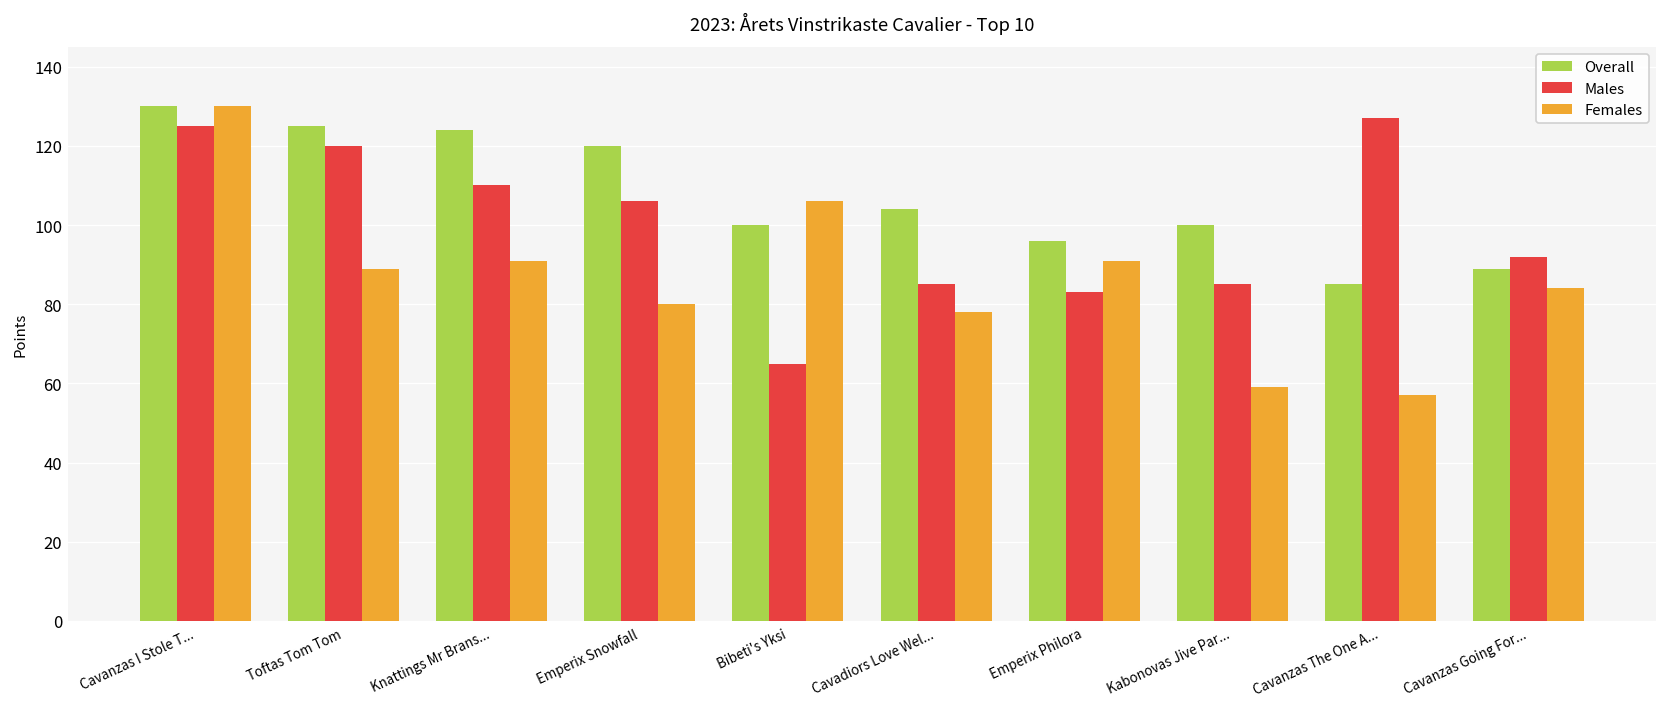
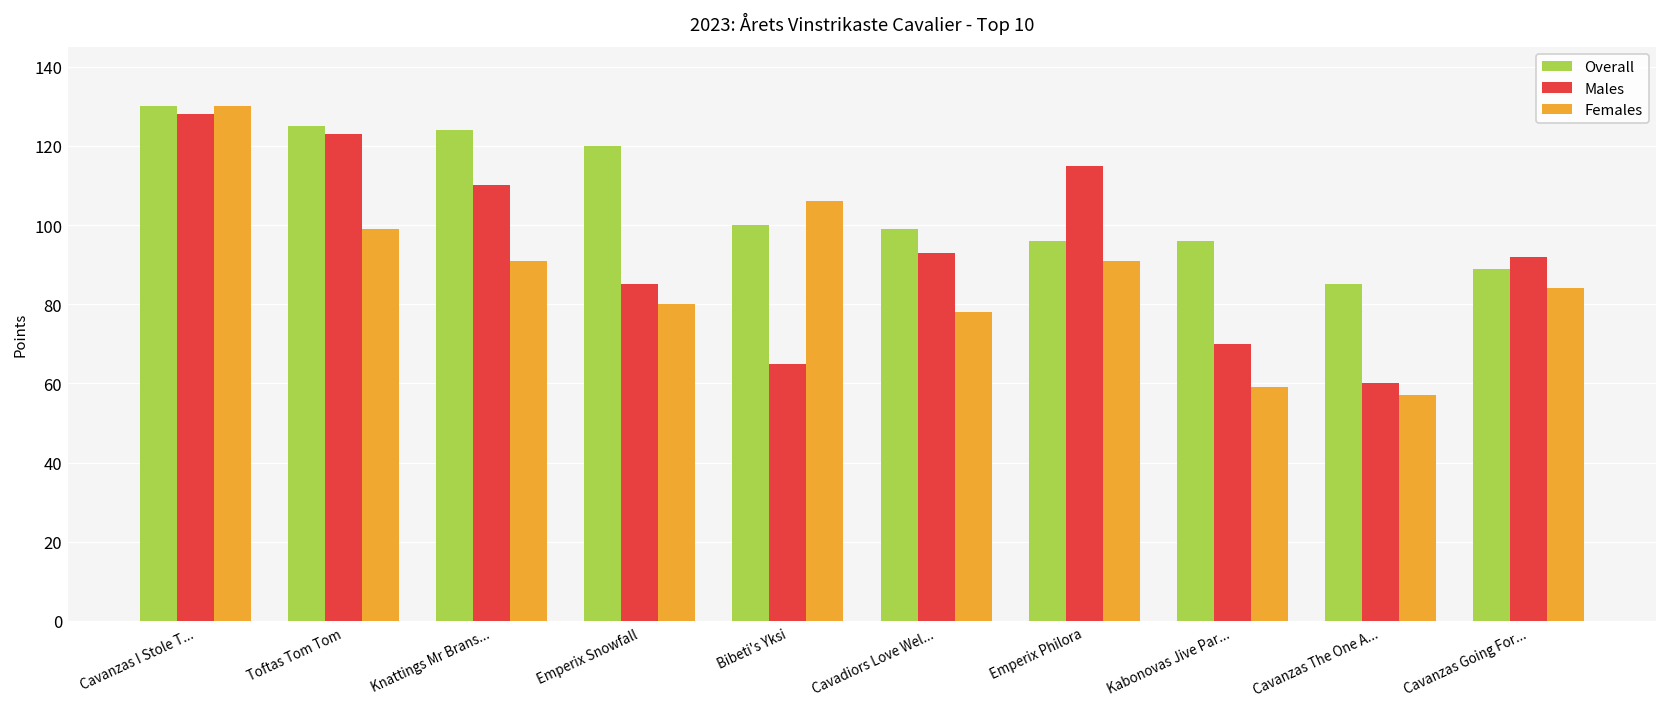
Males, Cavanzas I Stole T...: 125 -> 128
Males, Toftas Tom Tom: 120 -> 123
Females, Toftas Tom Tom: 89 -> 99
Males, Emperix Snowfall: 106 -> 85
Overall, Cavadiors Love Wel...: 104 -> 99
Males, Cavadiors Love Wel...: 85 -> 93
Males, Emperix Philora: 83 -> 115
Overall, Kabonovas Jive Par...: 100 -> 96
Males, Kabonovas Jive Par...: 85 -> 70
Males, Cavanzas The One A...: 127 -> 60
